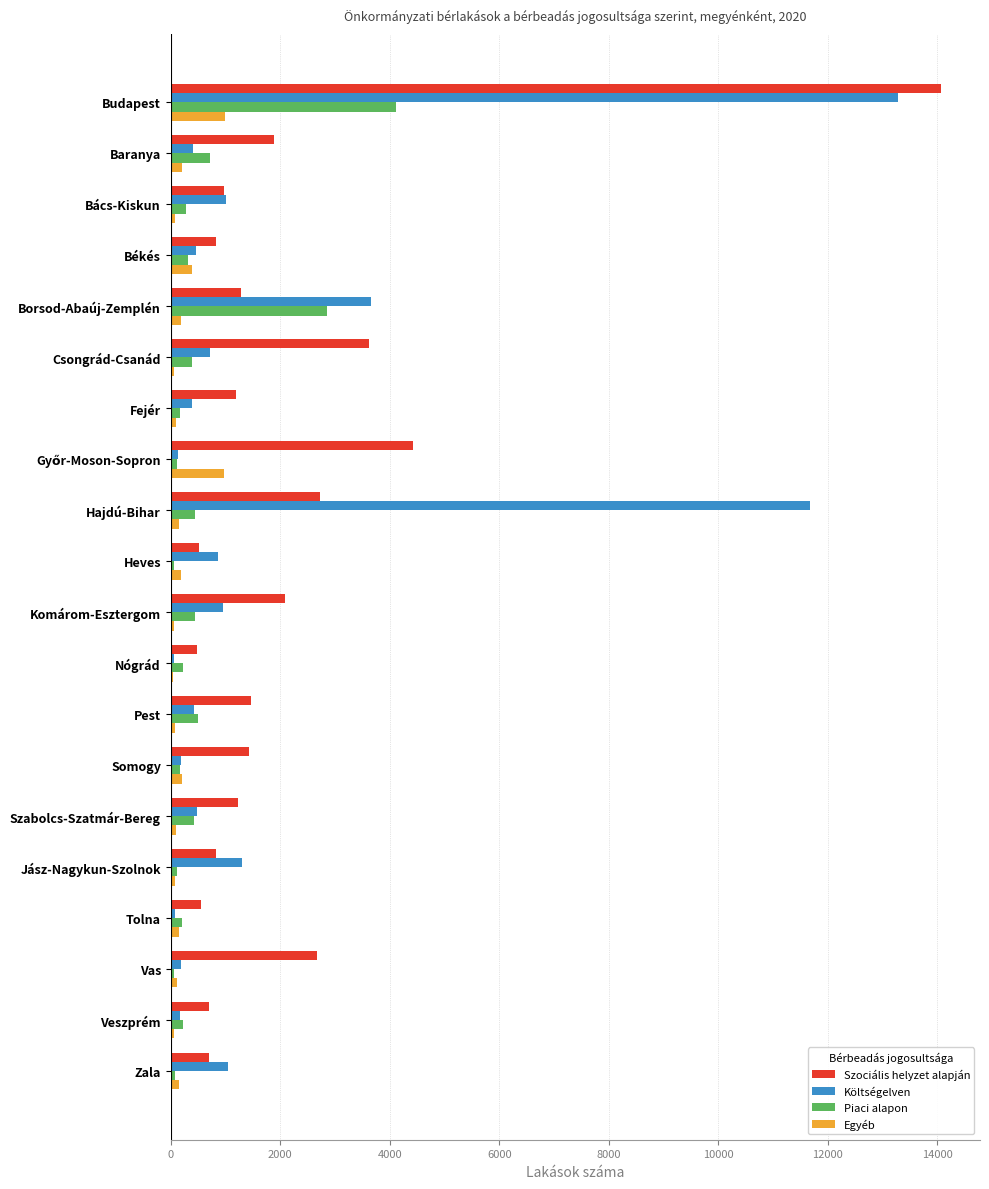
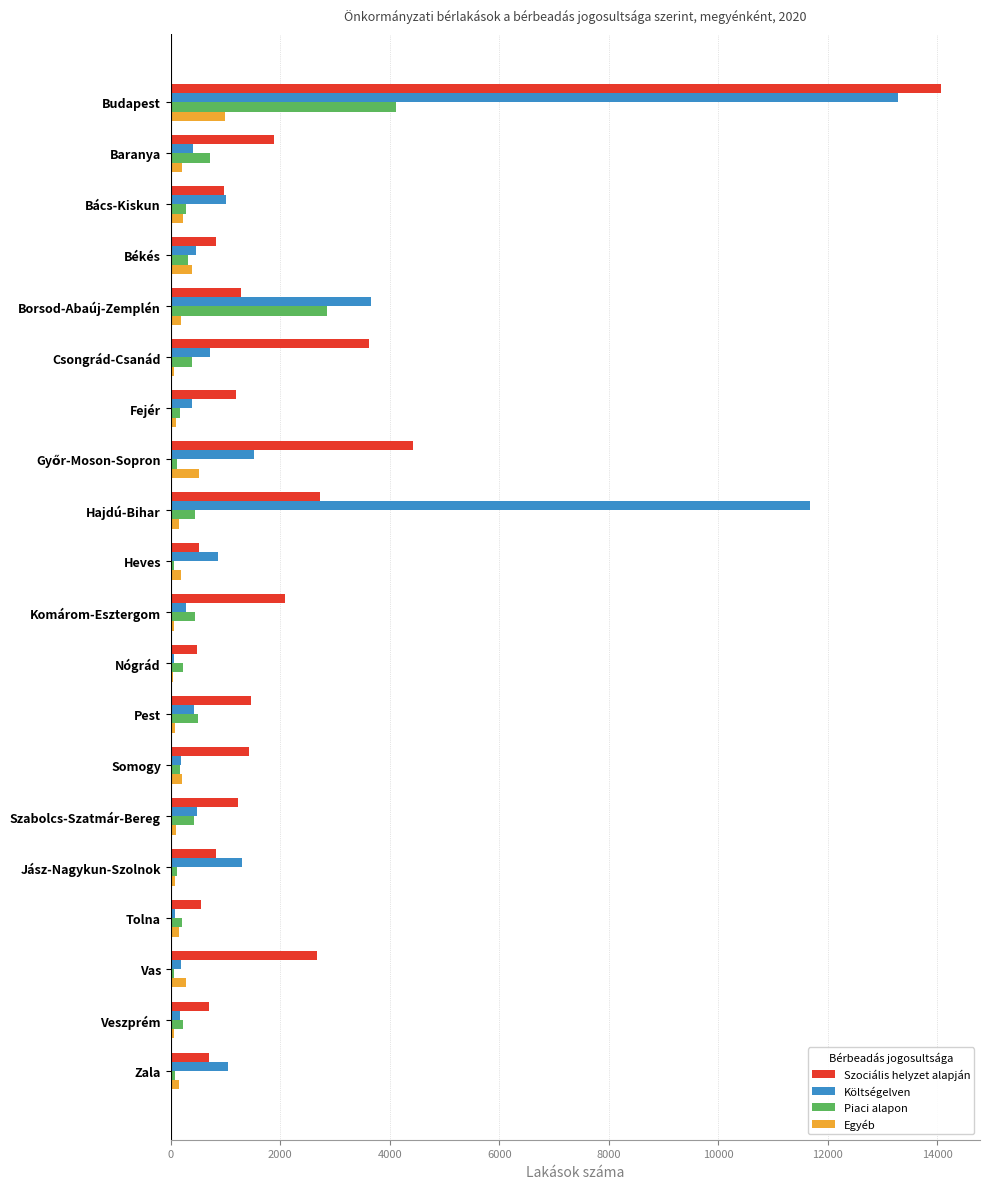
Egyéb, Bács-Kiskun: 100 -> 200
Költségelven, Győr-Moson-Sopron: 100 -> 1500
Egyéb, Győr-Moson-Sopron: 1000 -> 500
Költségelven, Komárom-Esztergom: 1000 -> 300
Egyéb, Vas: 100 -> 300
